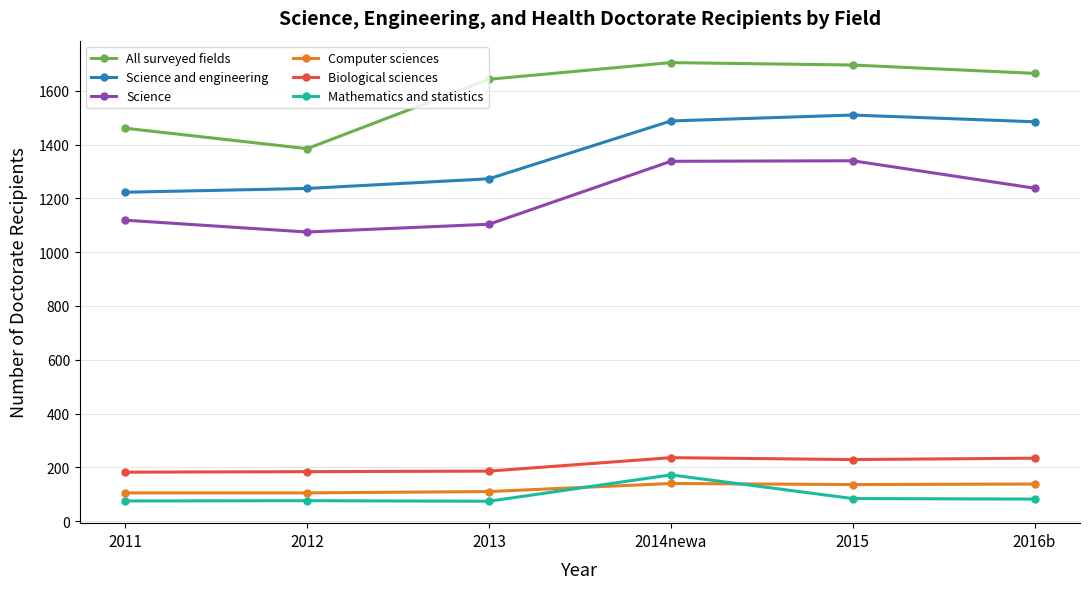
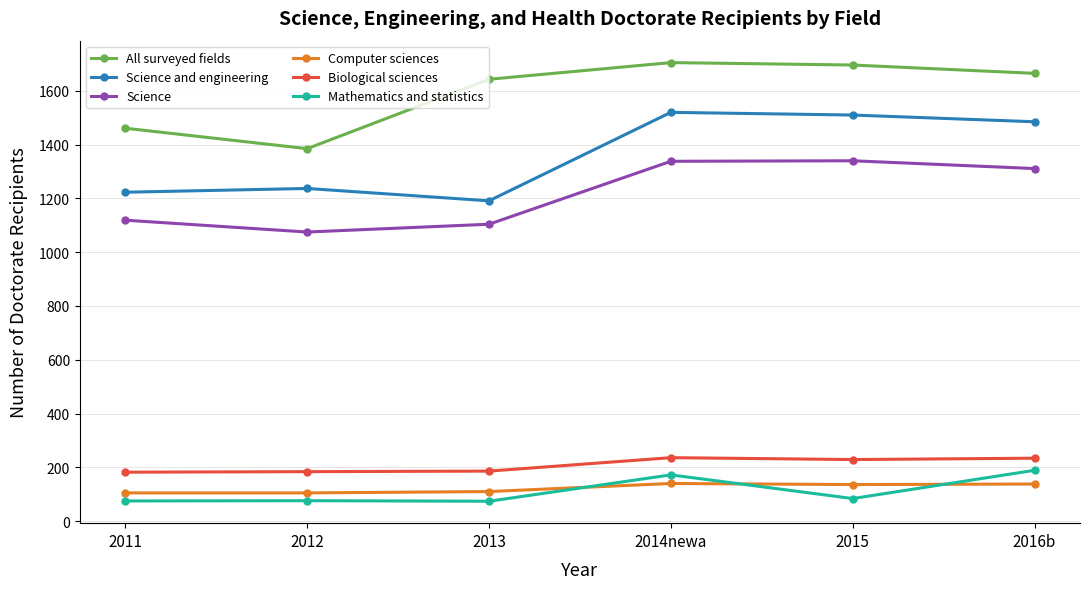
Science and engineering, 2013: 1270 -> 1190
Science and engineering, 2014newa: 1490 -> 1520
Science, 2016b: 1240 -> 1310
Mathematics and statistics, 2016b: 80 -> 190
